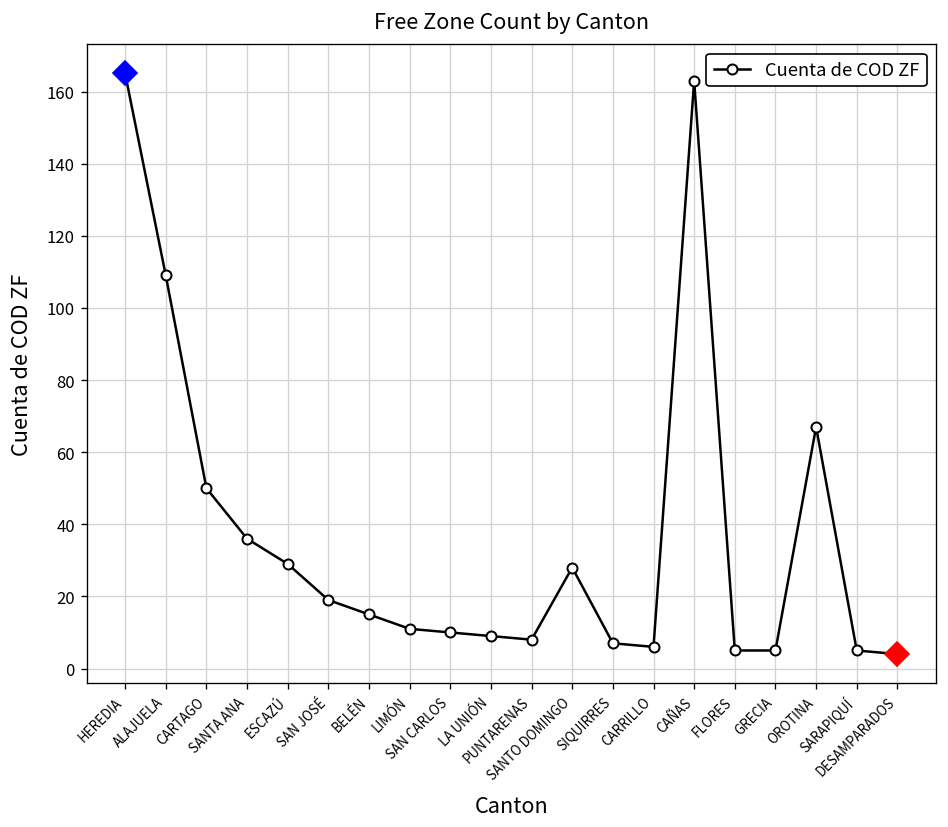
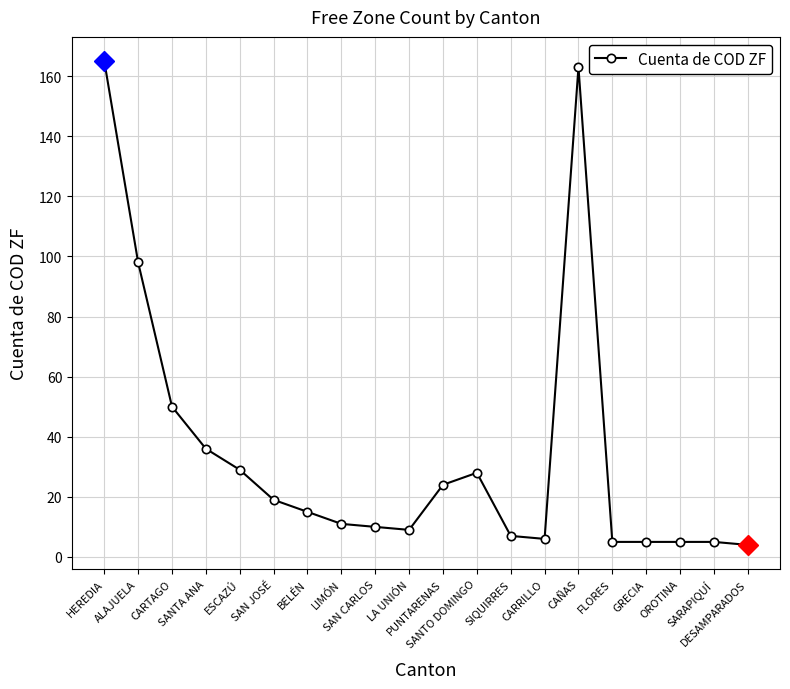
Cuenta de COD ZF, ALAJUELA: 109 -> 98
Cuenta de COD ZF, PUNTARENAS: 8 -> 24
Cuenta de COD ZF, OROTINA: 67 -> 5
